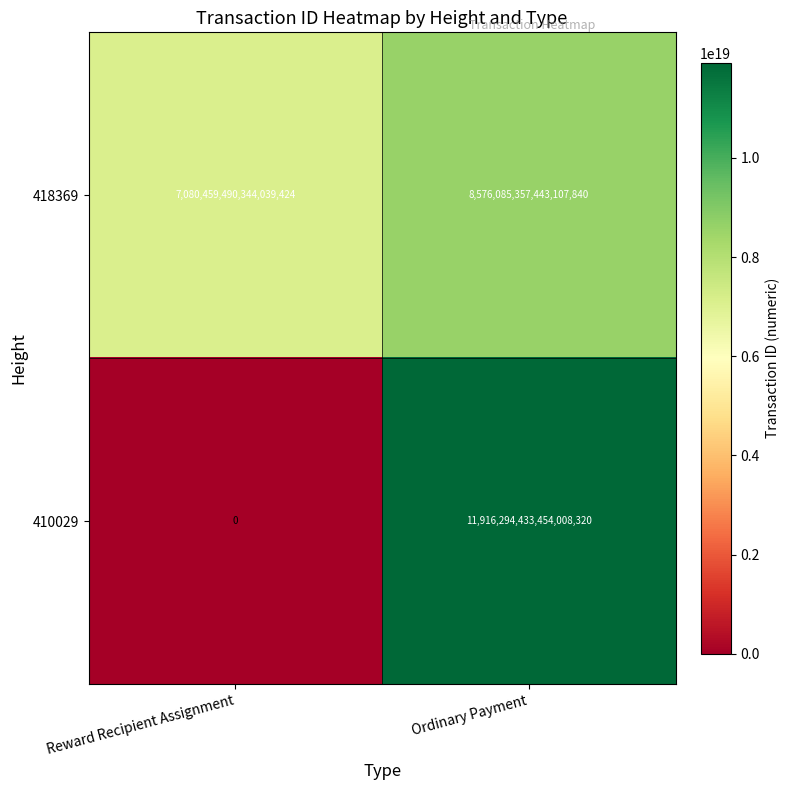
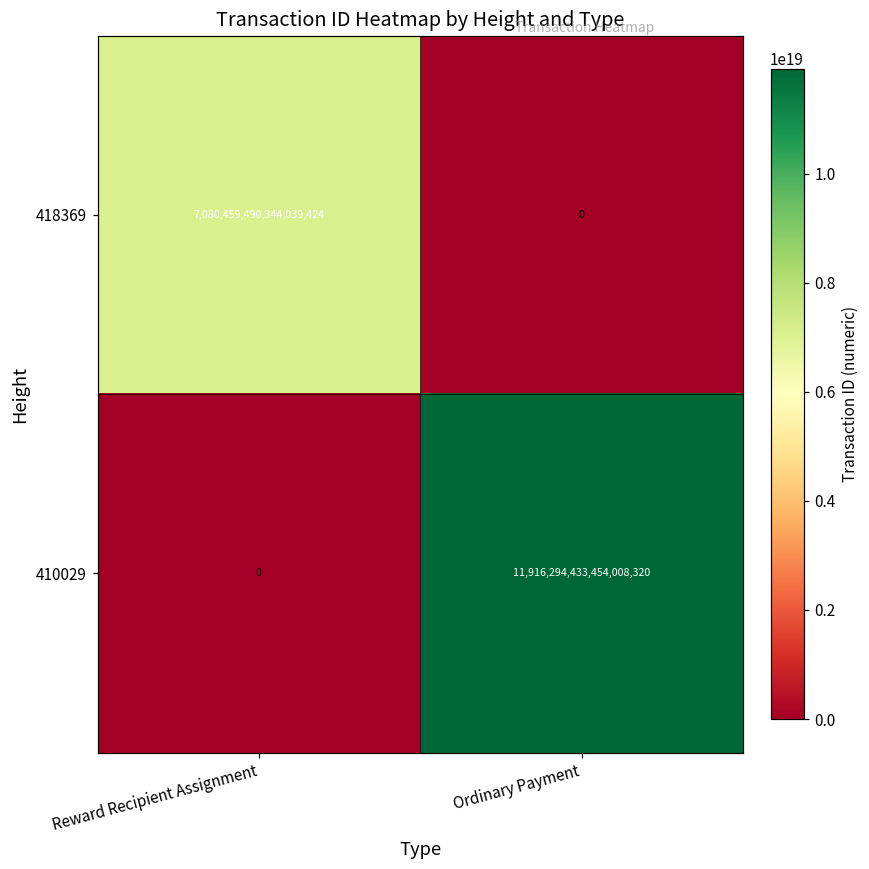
418369, Ordinary Payment: 8,576,085,357,443,107,840 -> 0
